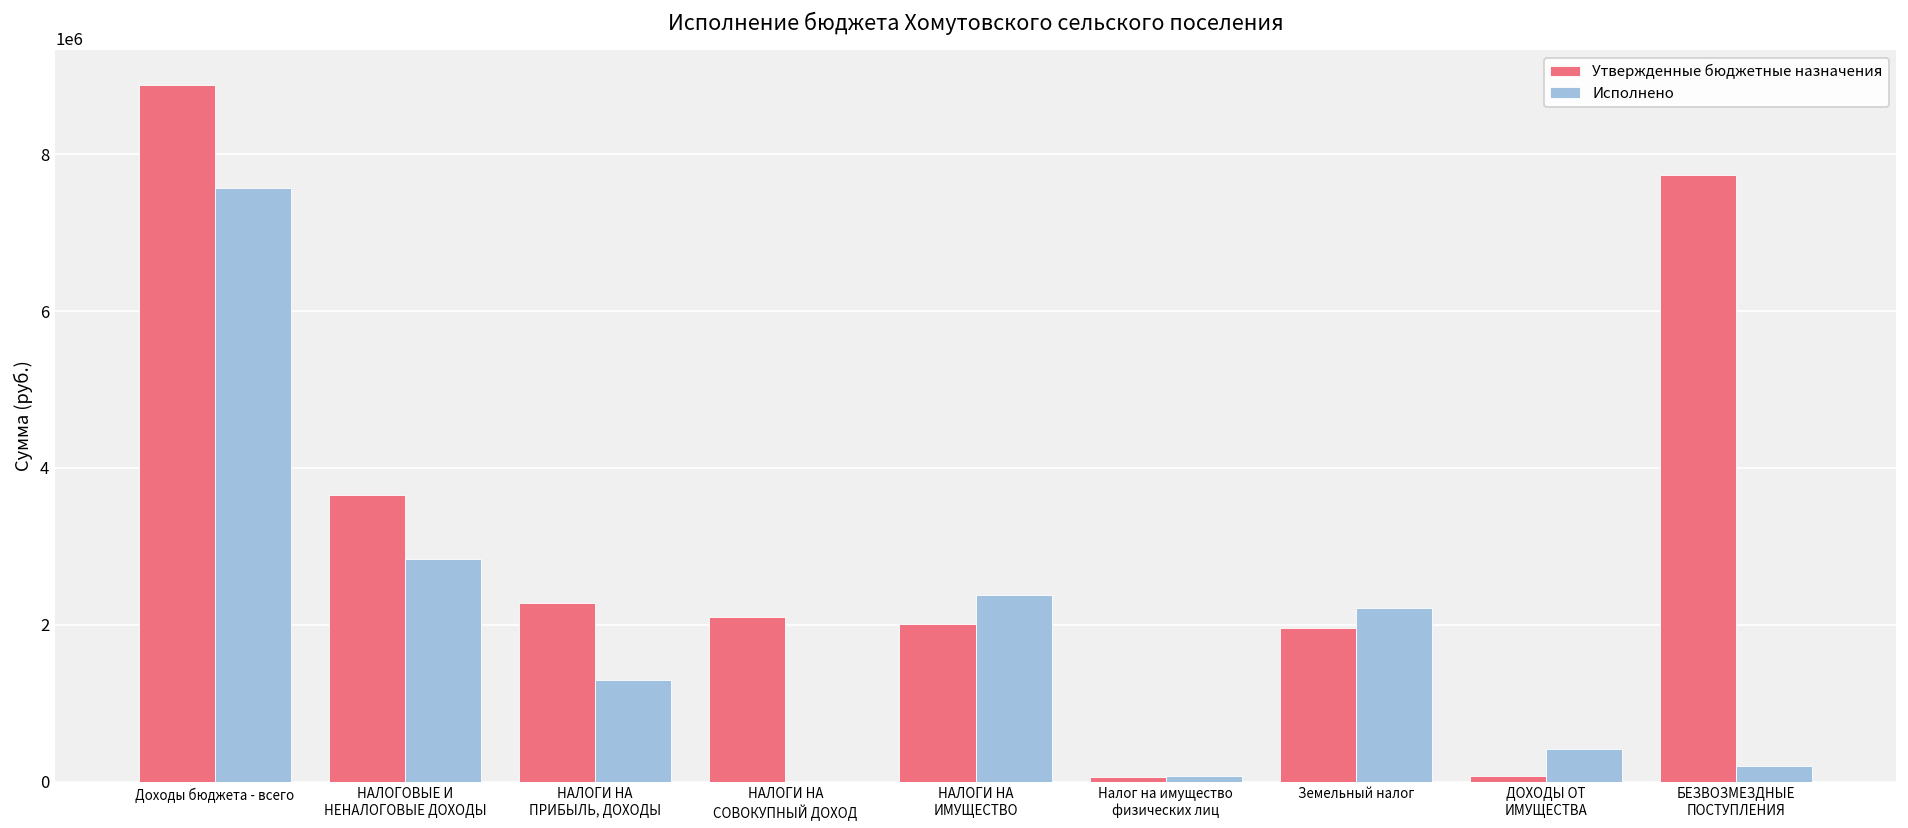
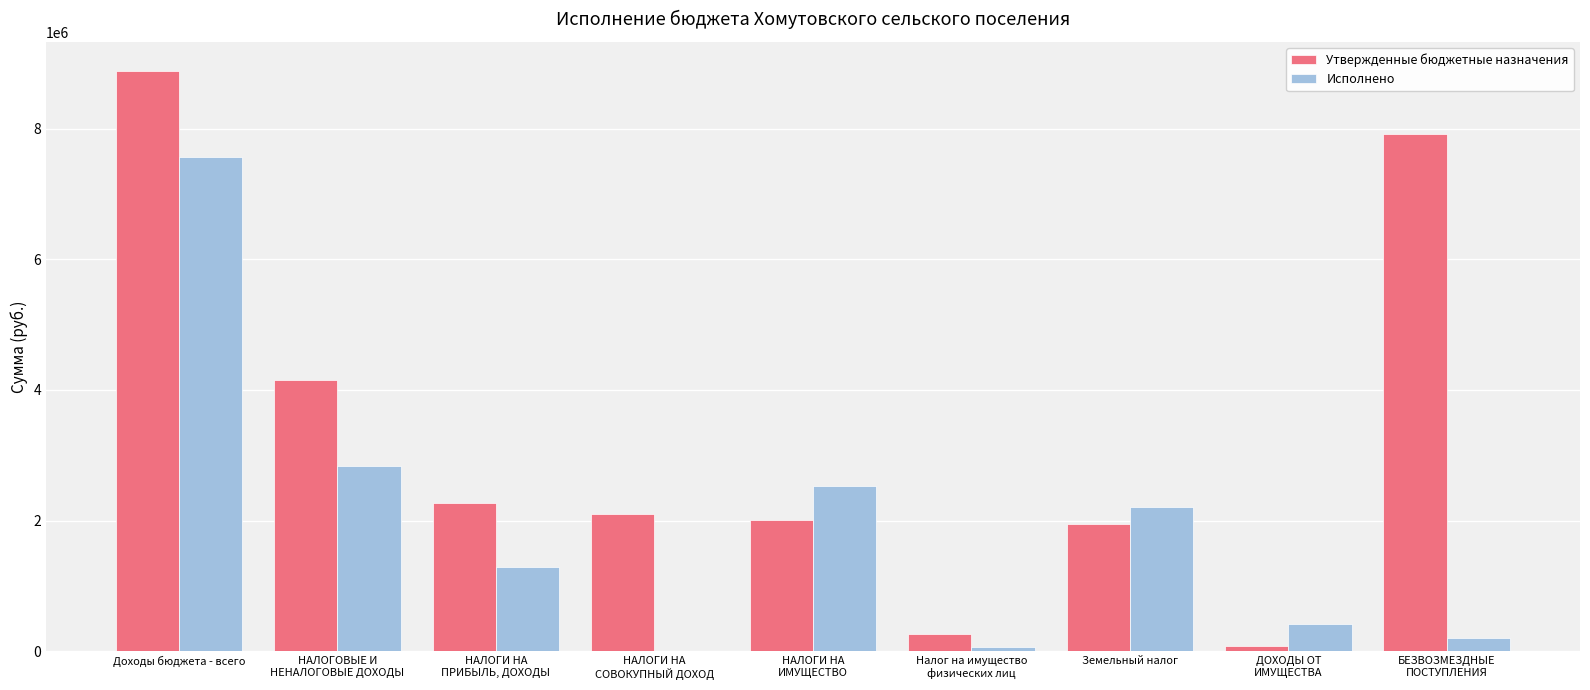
Утвержденные бюджетные назначения, НАЛОГОВЫЕ И НЕНАЛОГОВЫЕ ДОХОДЫ: 3700000 -> 4200000
Исполнено, НАЛОГИ НА ИМУЩЕСТВО: 2400000 -> 2500000
Утвержденные бюджетные назначения, Налог на имущество физических лиц: 100000 -> 300000
Утвержденные бюджетные назначения, БЕЗВОЗМЕЗДНЫЕ ПОСТУПЛЕНИЯ: 7700000 -> 7900000
